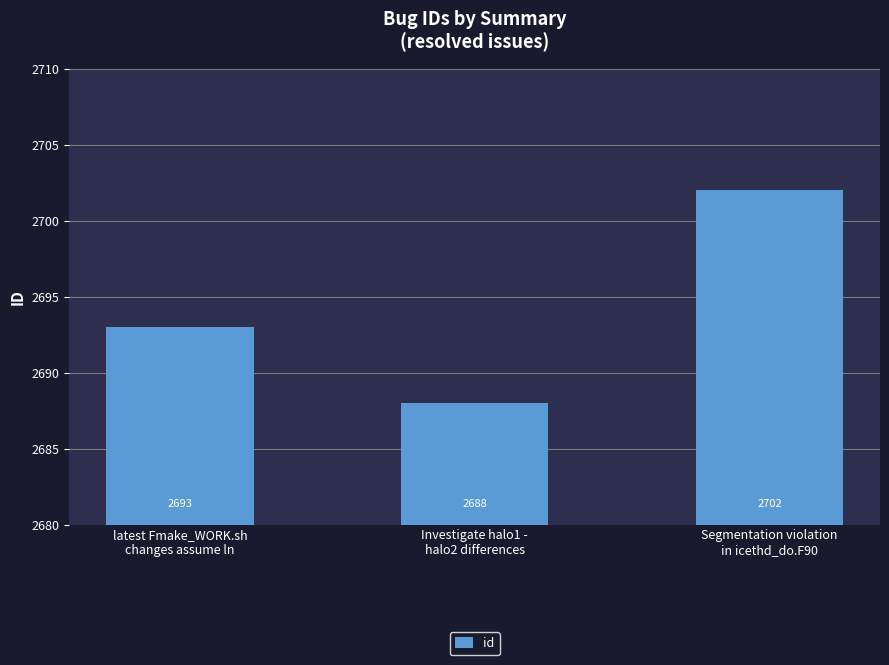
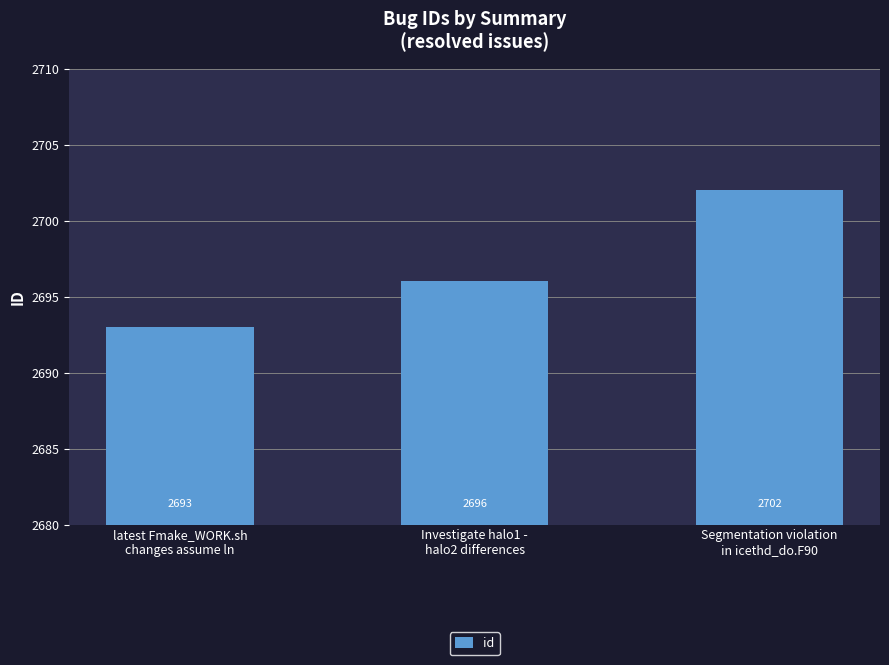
Investigate halo1 - halo2 differences: 2688 -> 2696
